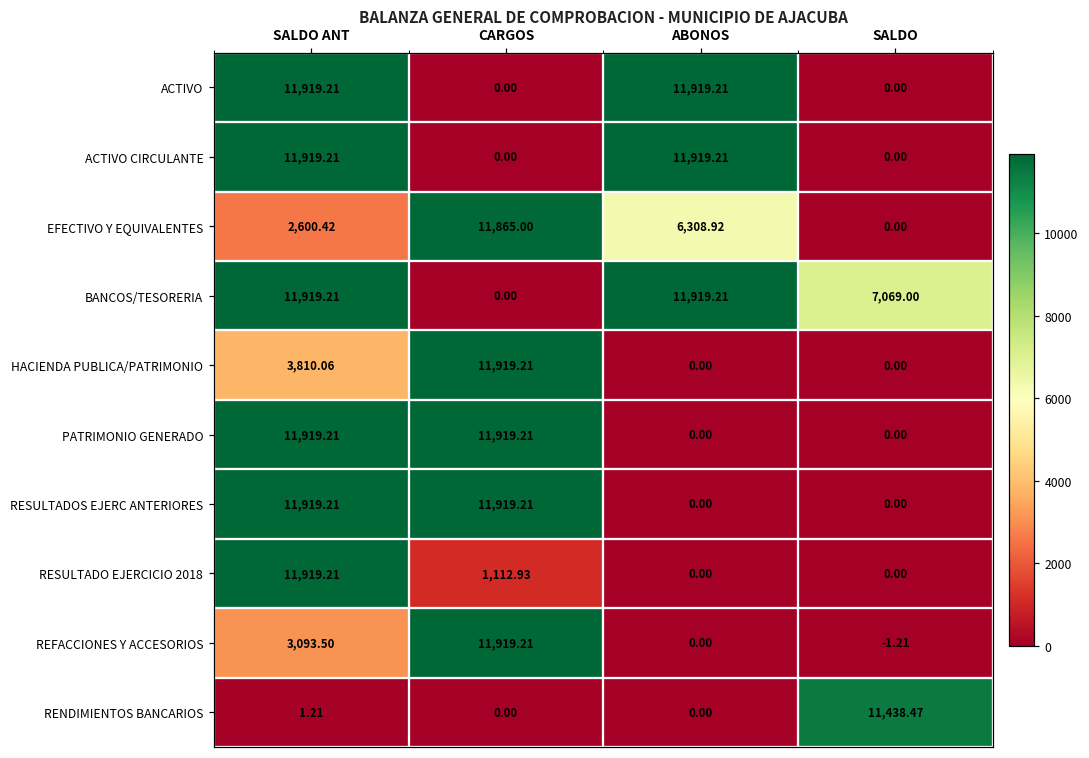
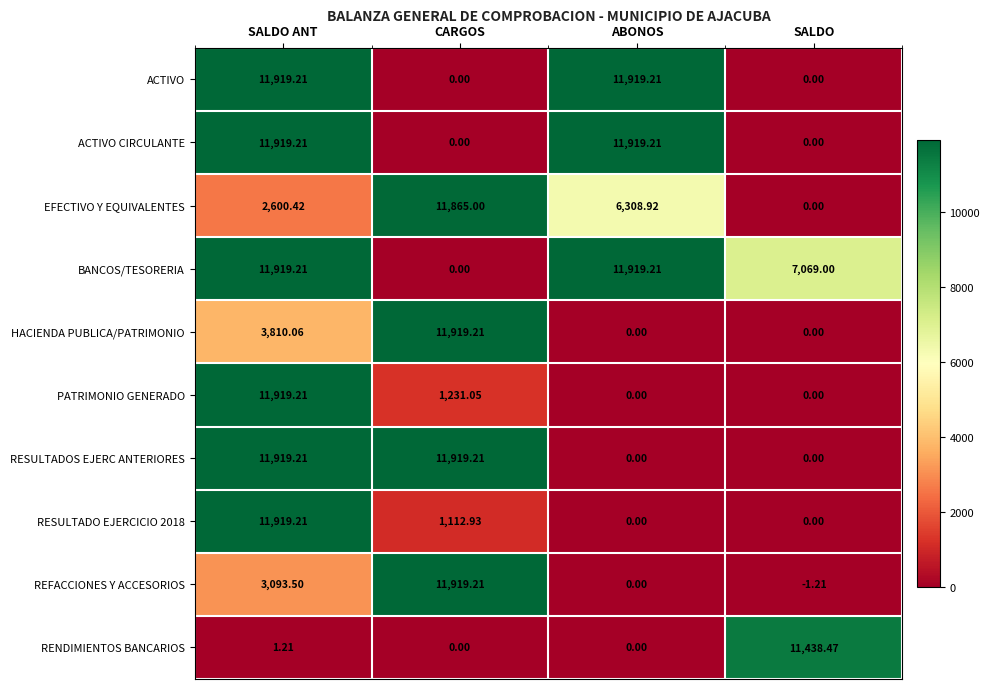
PATRIMONIO GENERADO, CARGOS: 11,919.21 -> 1,231.05
